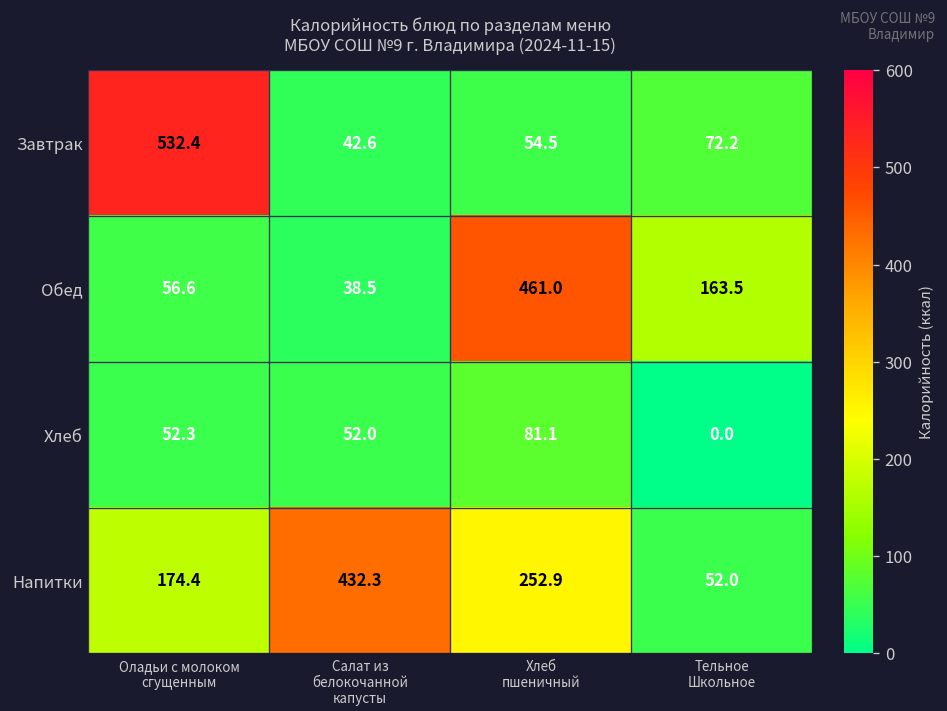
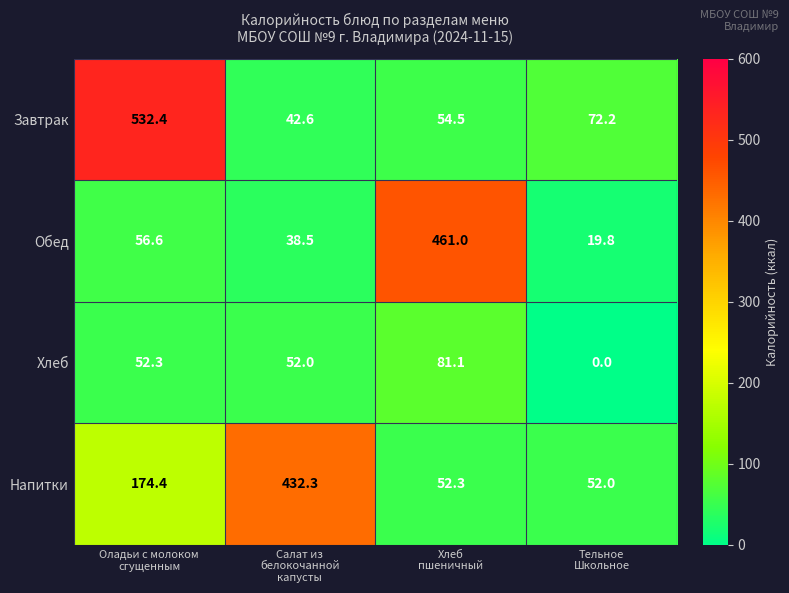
Обед, Тельное Школьное: 163.5 -> 19.8
Напитки, Хлеб пшеничный: 252.9 -> 52.3
